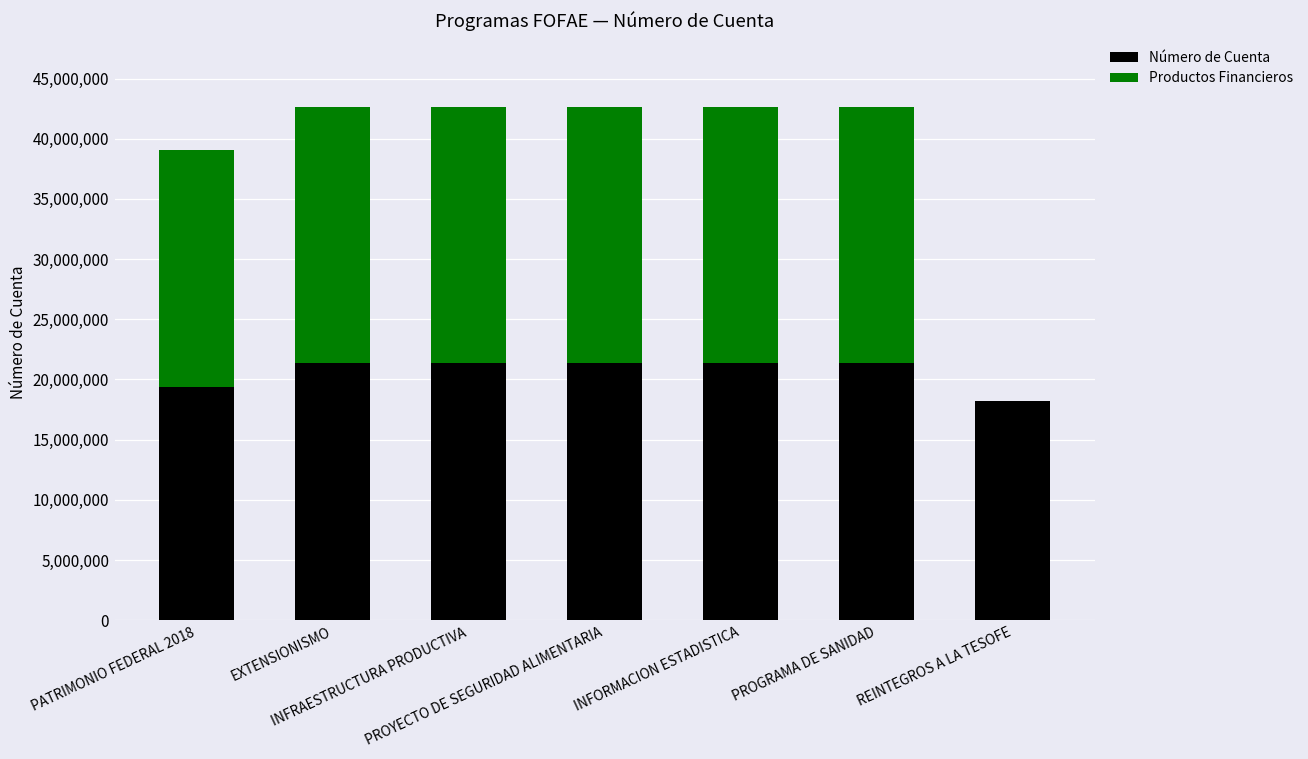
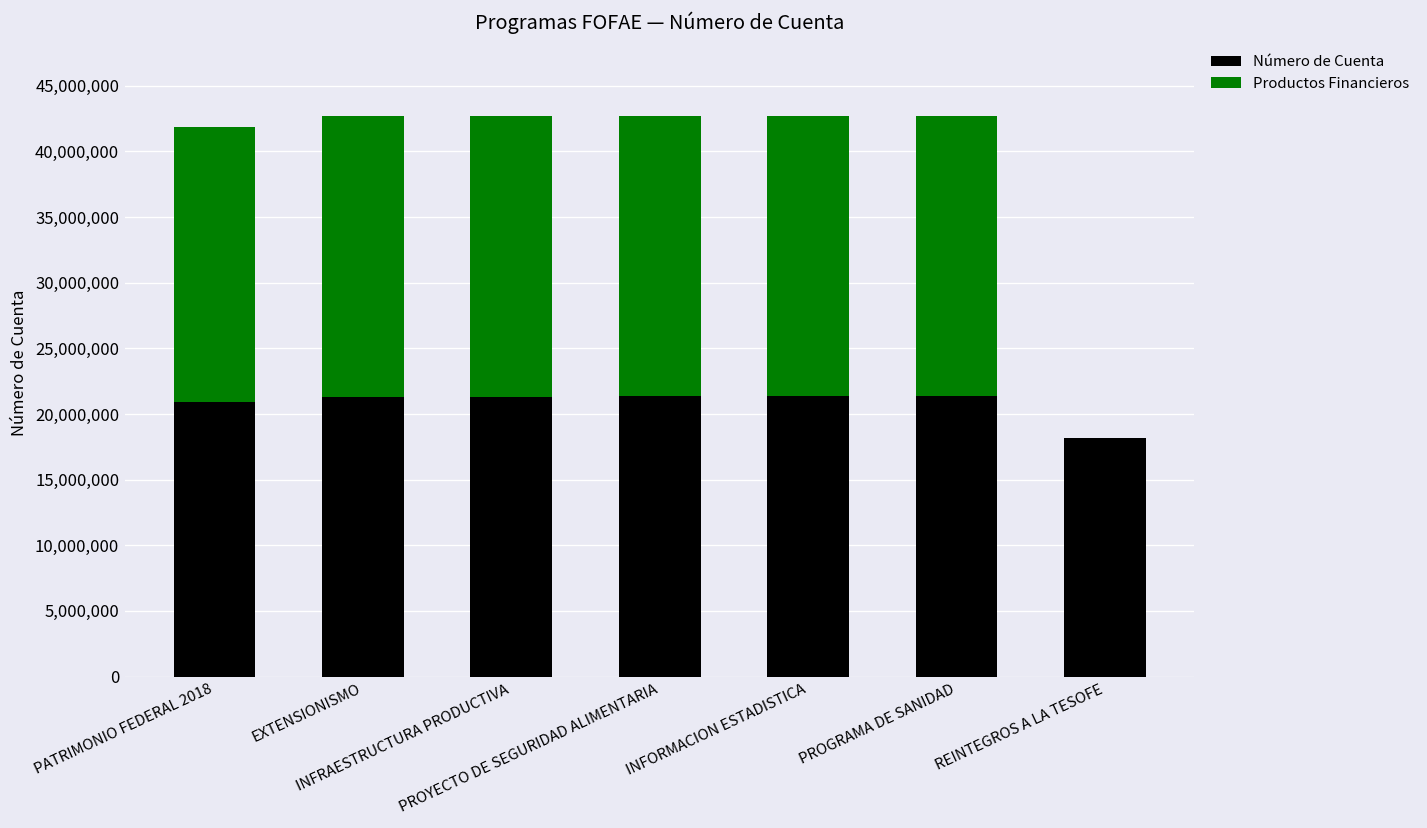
Número de Cuenta, PATRIMONIO FEDERAL 2018: 19,300,000 -> 20,900,000
Productos Financieros, PATRIMONIO FEDERAL 2018: 19,700,000 -> 20,900,000
